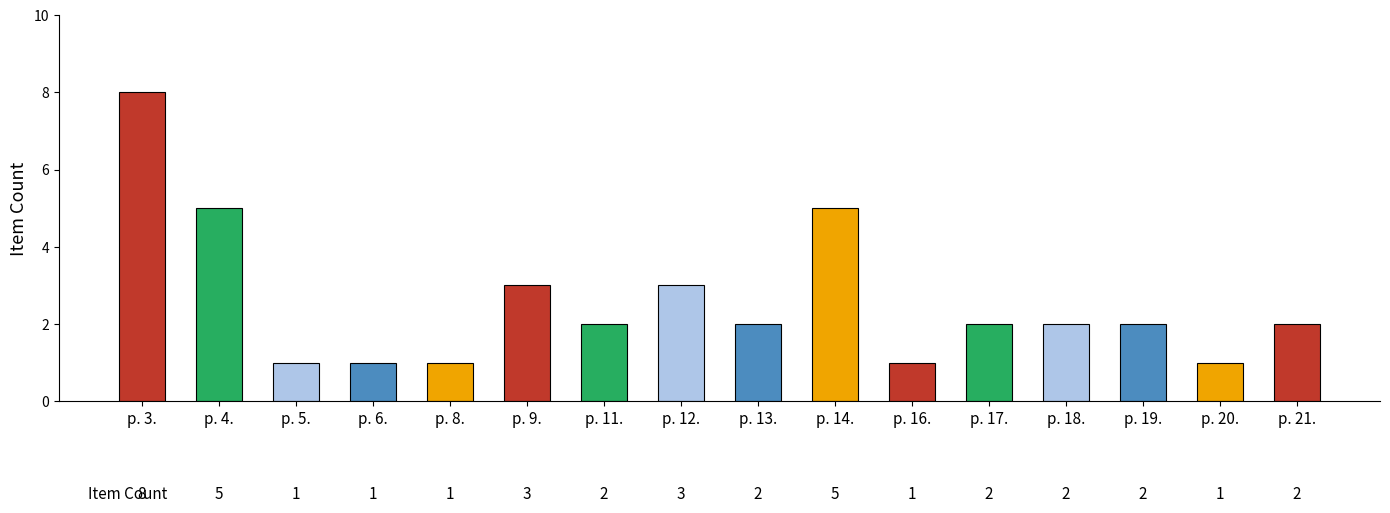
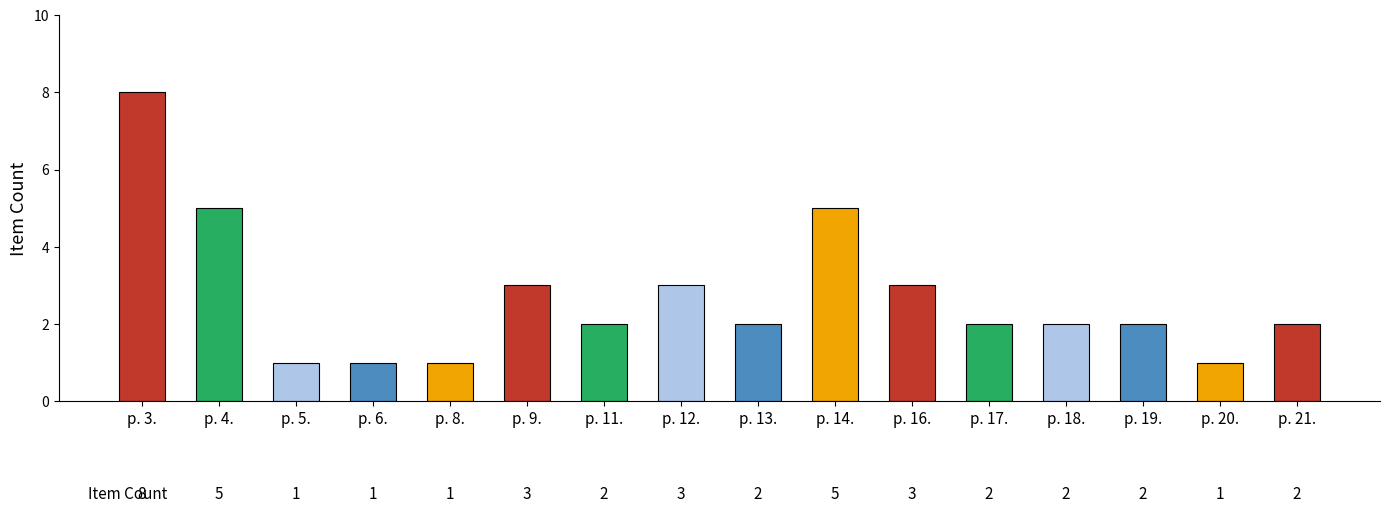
p. 16.: 1 -> 3
